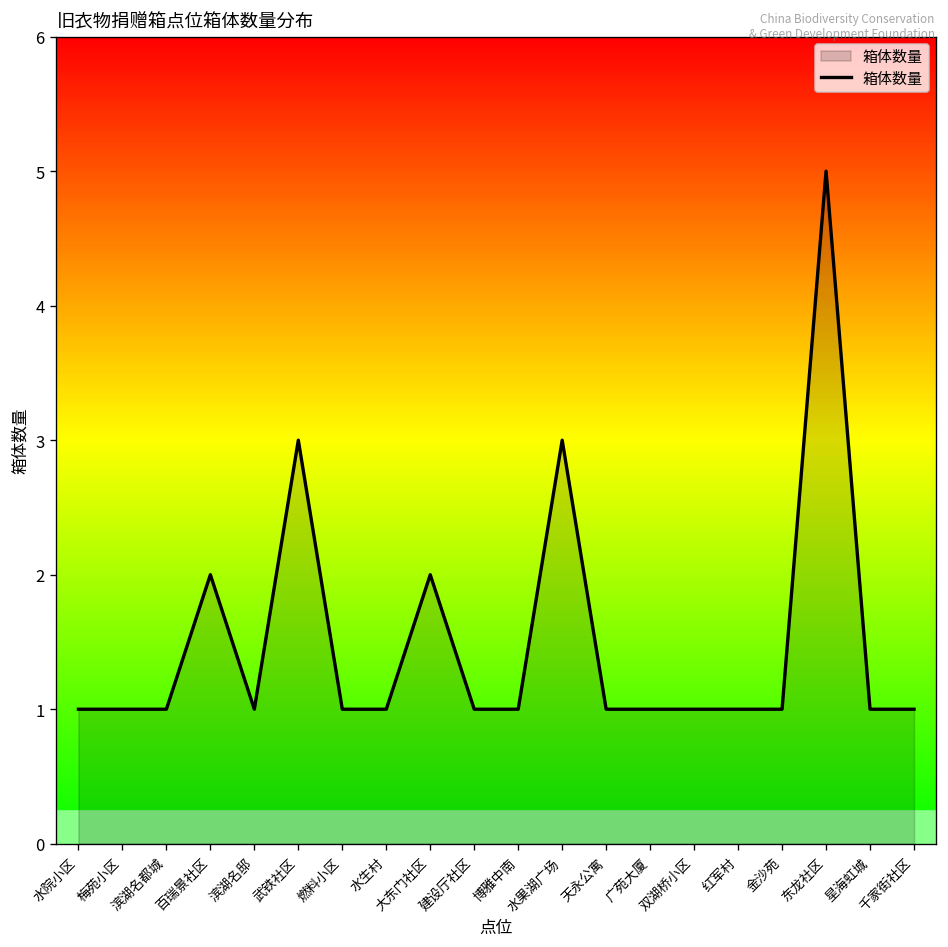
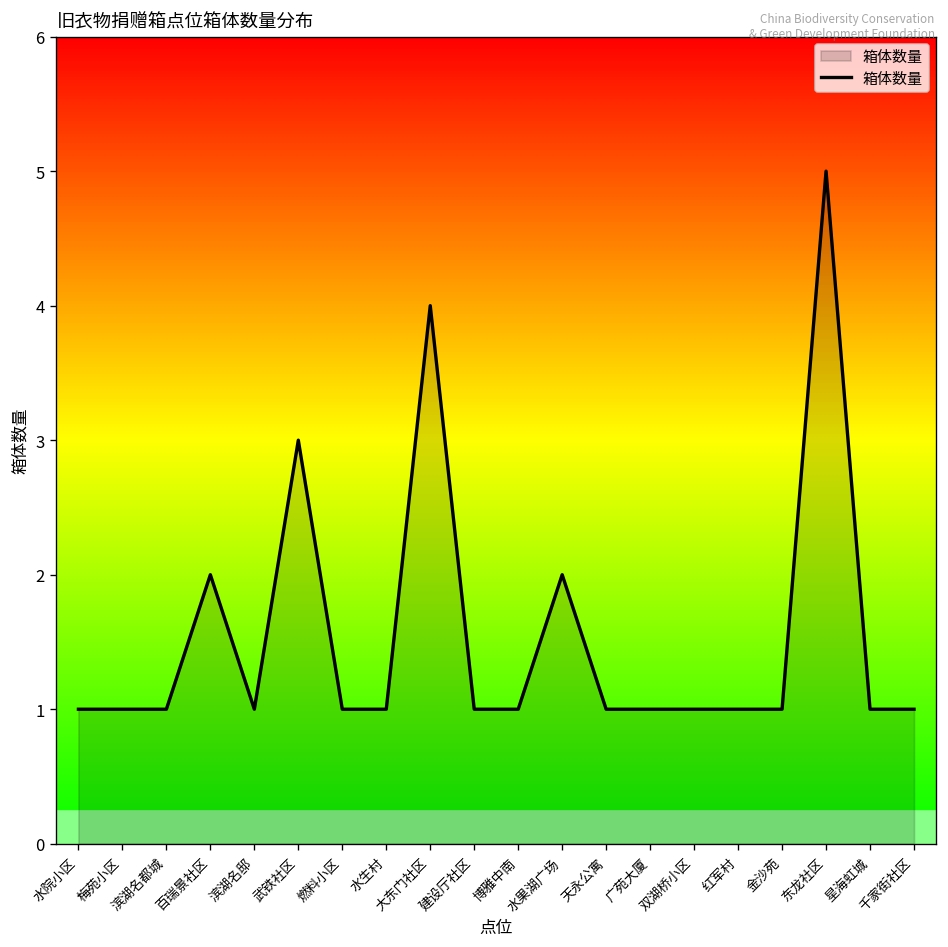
大东门社区: 2 -> 4
水果湖广场: 3 -> 2
